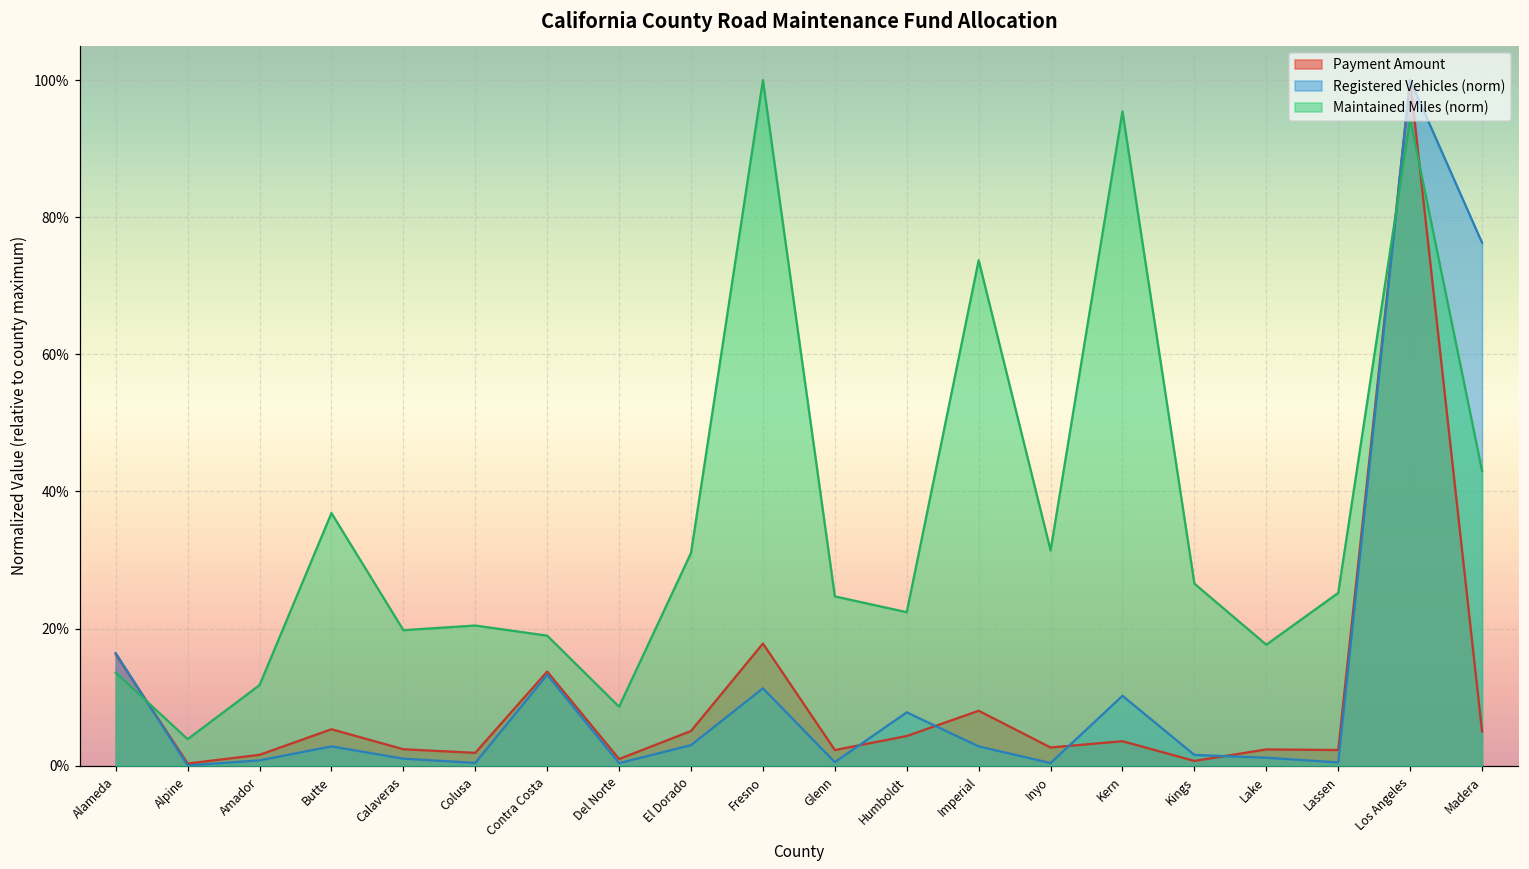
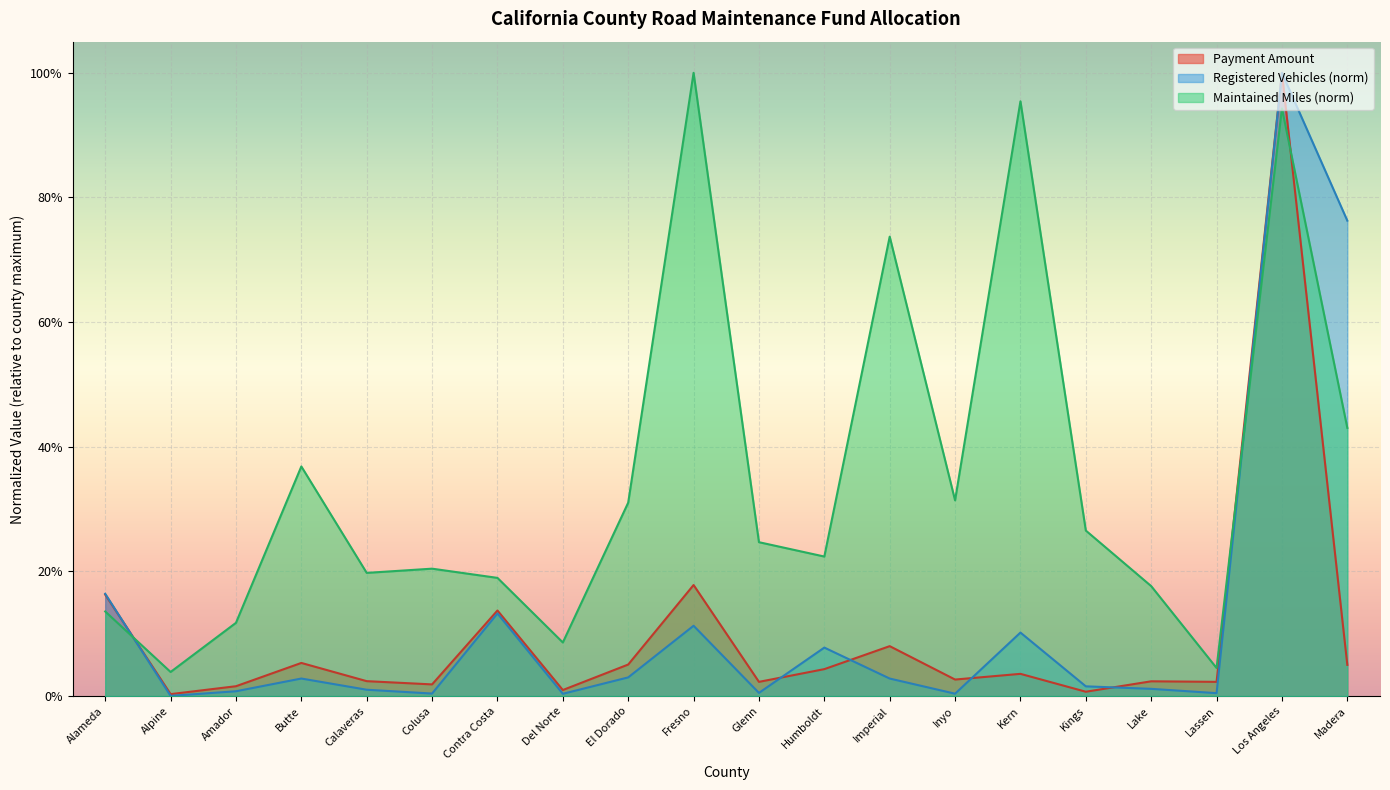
Maintained Miles (norm), Lassen: 25% -> 5%
